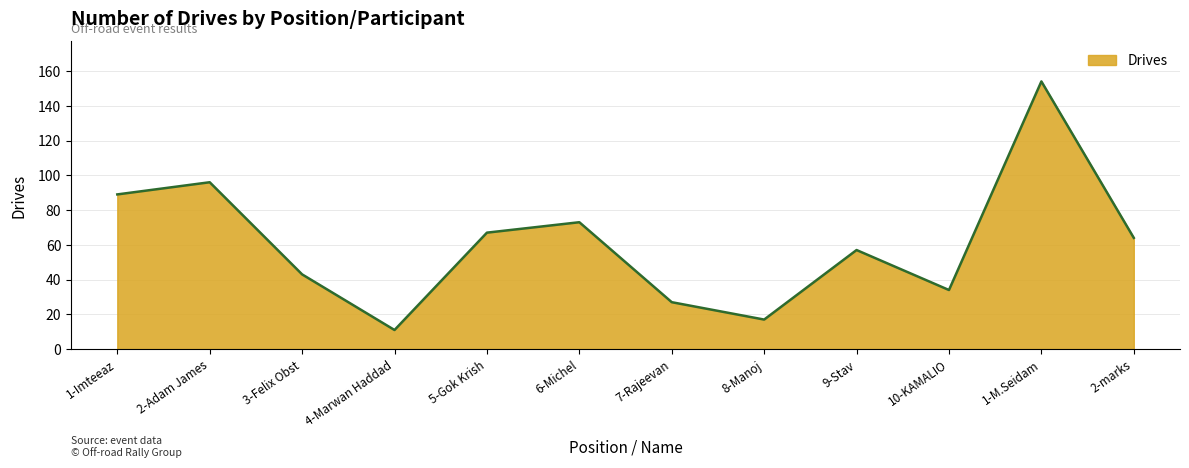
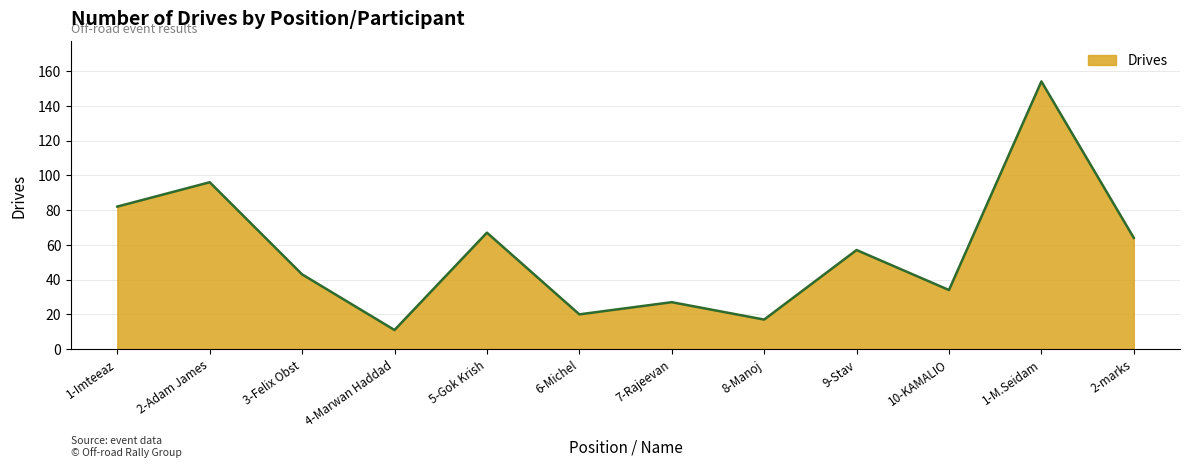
1-Imteeaz: 89 -> 82
6-Michel: 73 -> 20
